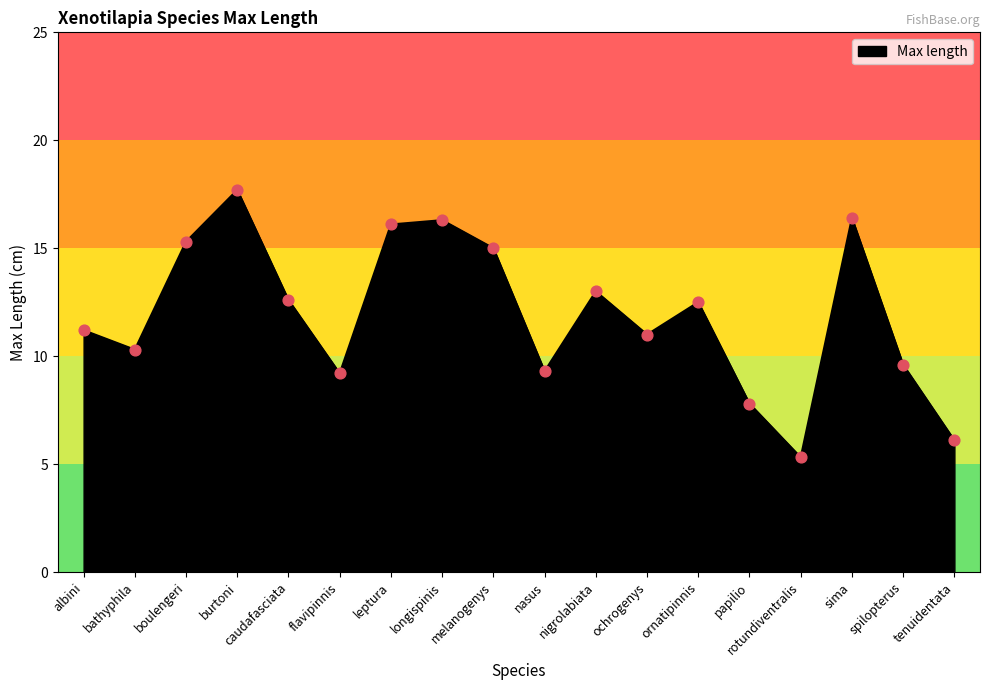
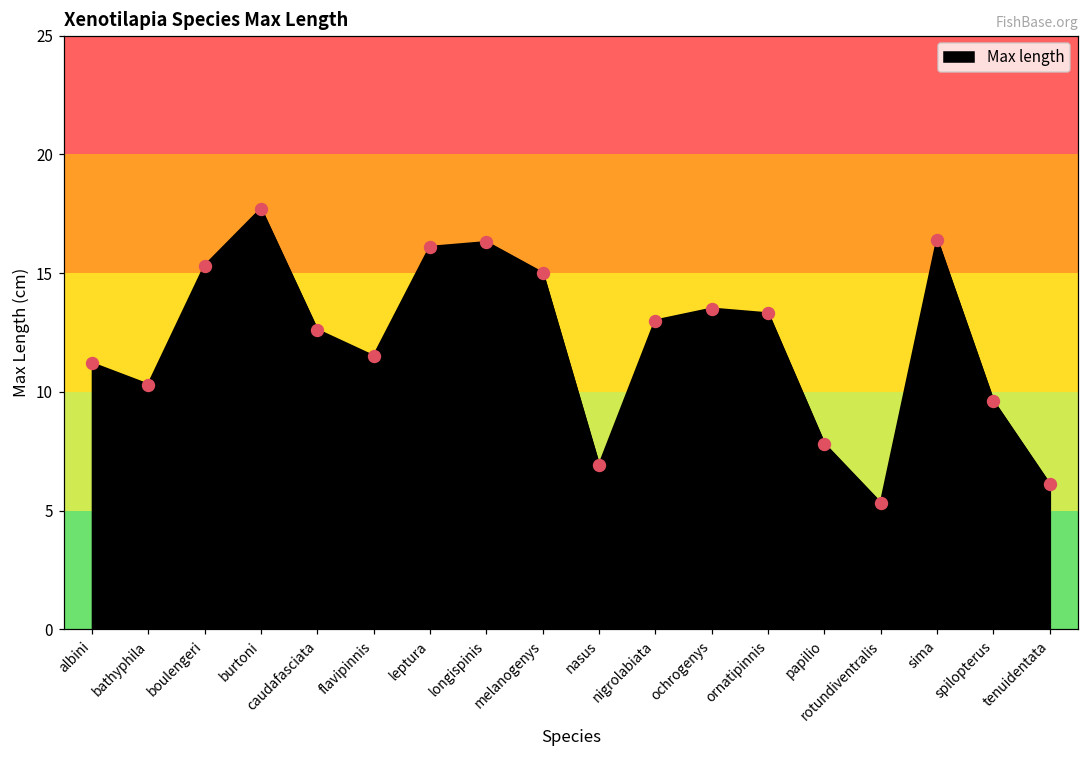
flavipinnis: 9.2 -> 11.5
nasus: 9.3 -> 6.9
ochrogenys: 11.0 -> 13.5
ornatipinnis: 12.5 -> 13.3
